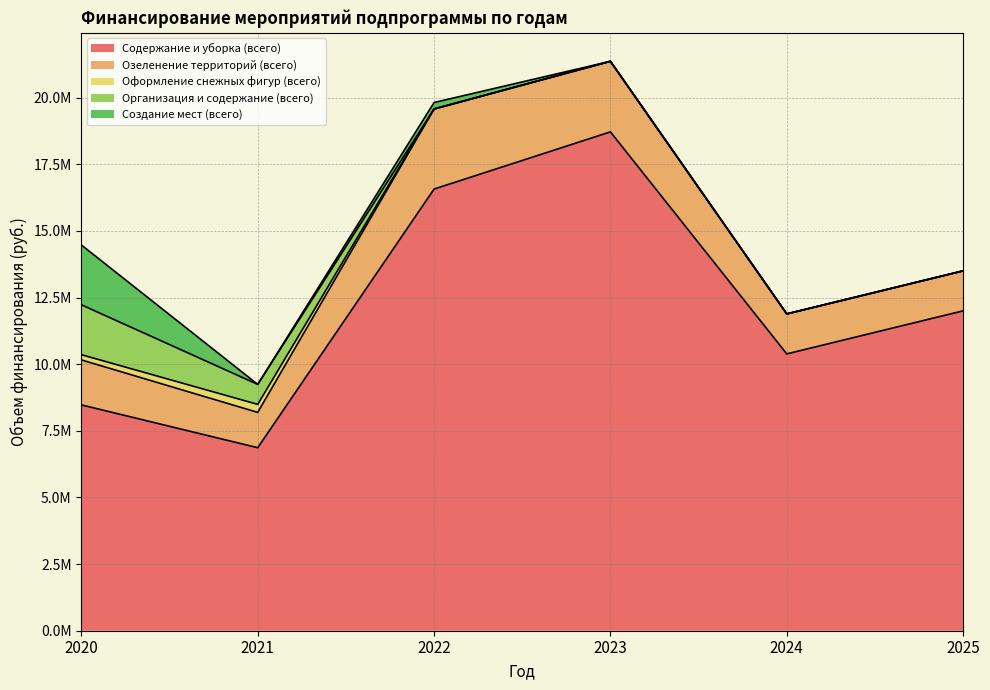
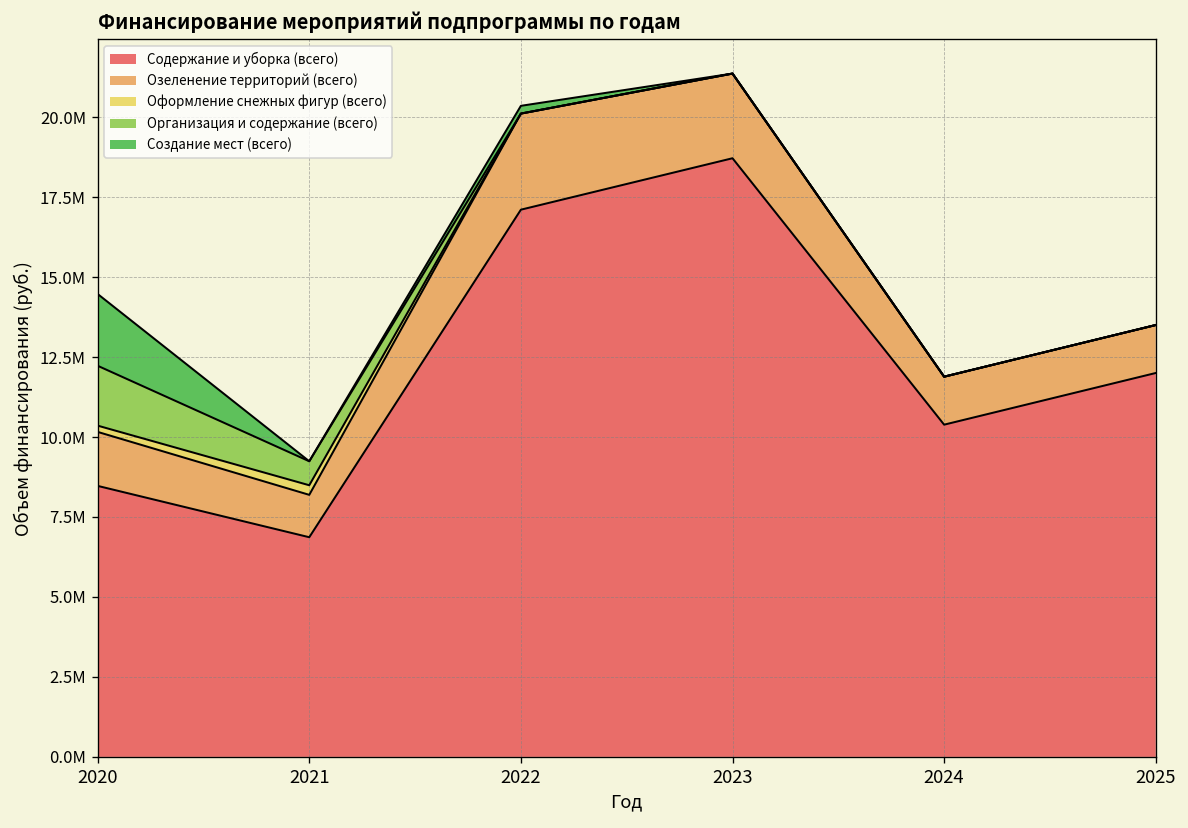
Содержание и уборка (всего), 2022: 16600000 -> 17100000
